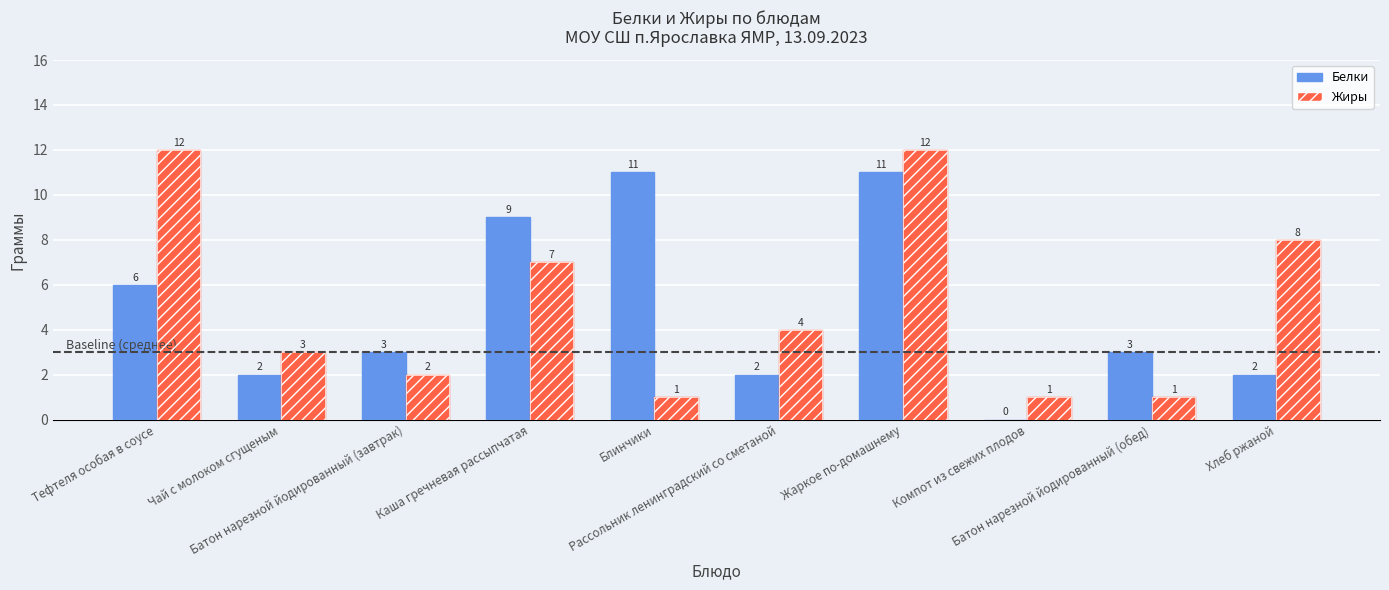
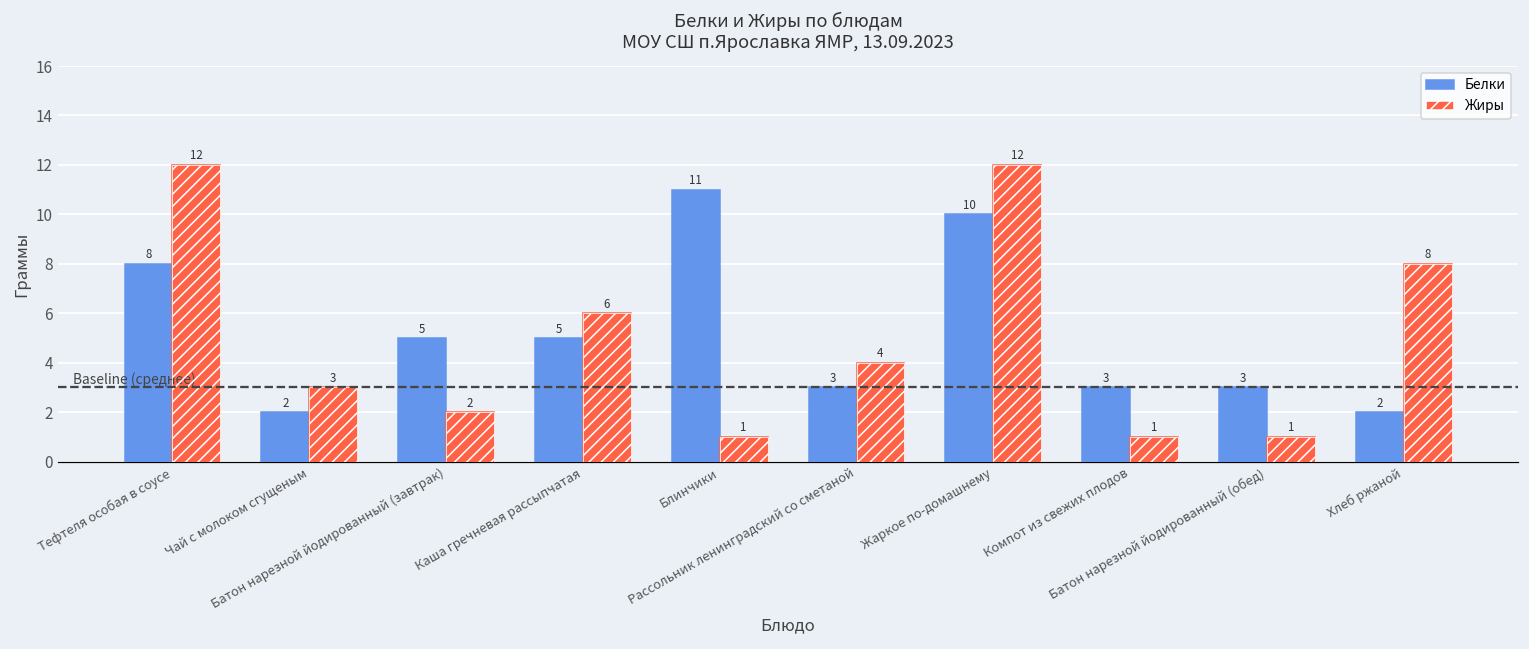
Белки, Тефтеля особая в соусе: 6 -> 8
Белки, Батон нарезной йодированный (завтрак): 3 -> 5
Белки, Каша гречневая рассыпчатая: 9 -> 5
Жиры, Каша гречневая рассыпчатая: 7 -> 6
Белки, Рассольник ленинградский со сметаной: 2 -> 3
Белки, Жаркое по-домашнему: 11 -> 10
Белки, Компот из свежих плодов: 0 -> 3
